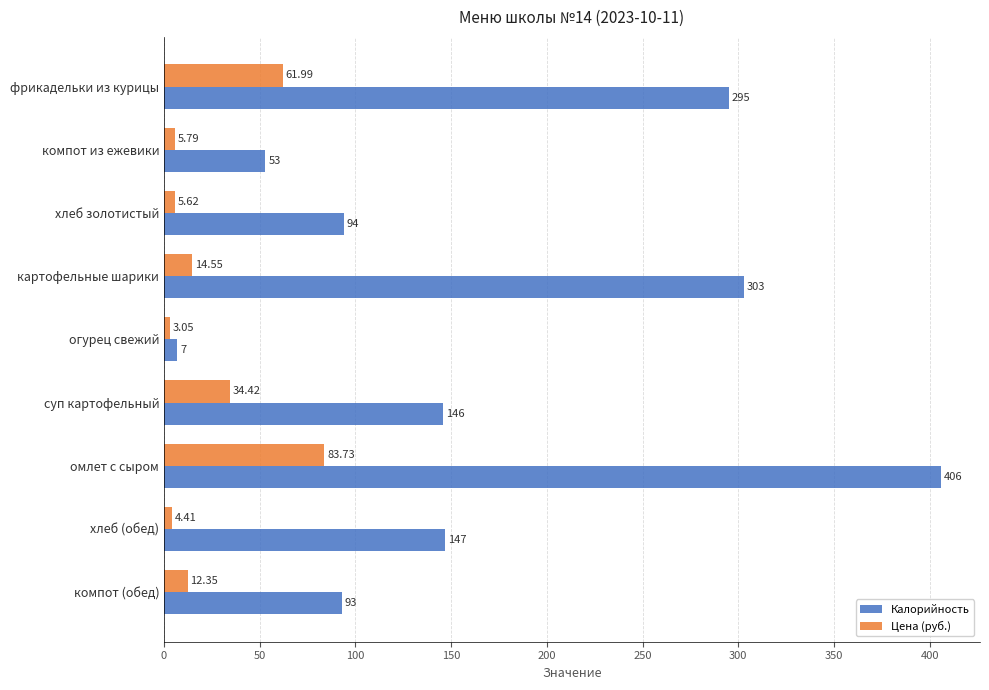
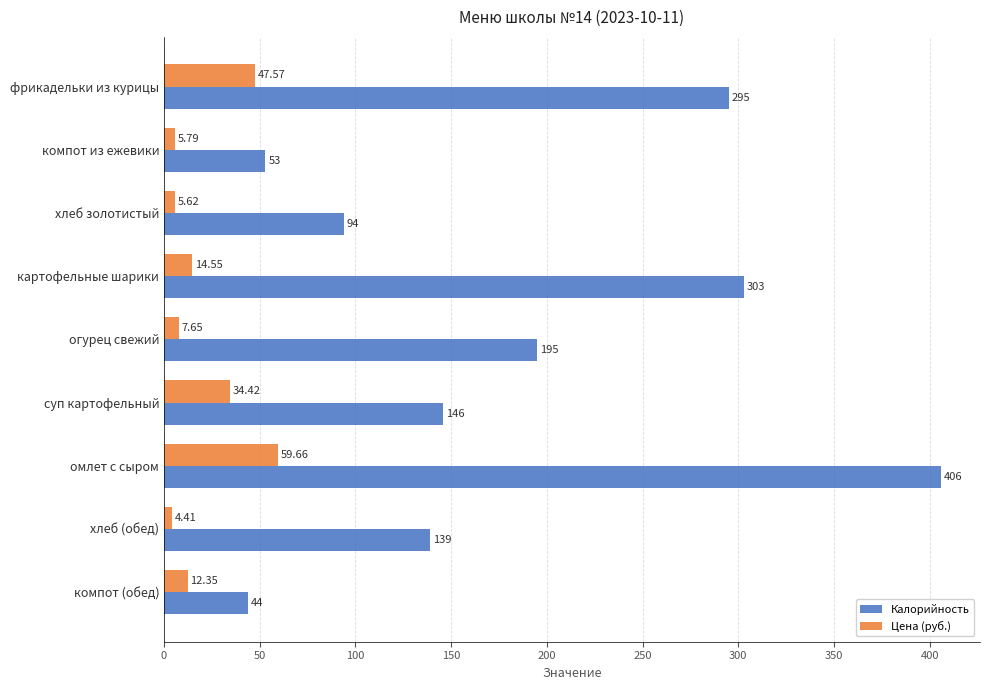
Цена (руб.), фрикадельки из курицы: 61.99 -> 47.57
Цена (руб.), огурец свежий: 3.05 -> 7.65
Калорийность, огурец свежий: 7 -> 195
Цена (руб.), омлет с сыром: 83.73 -> 59.66
Калорийность, хлеб (обед): 147 -> 139
Калорийность, компот (обед): 93 -> 44
